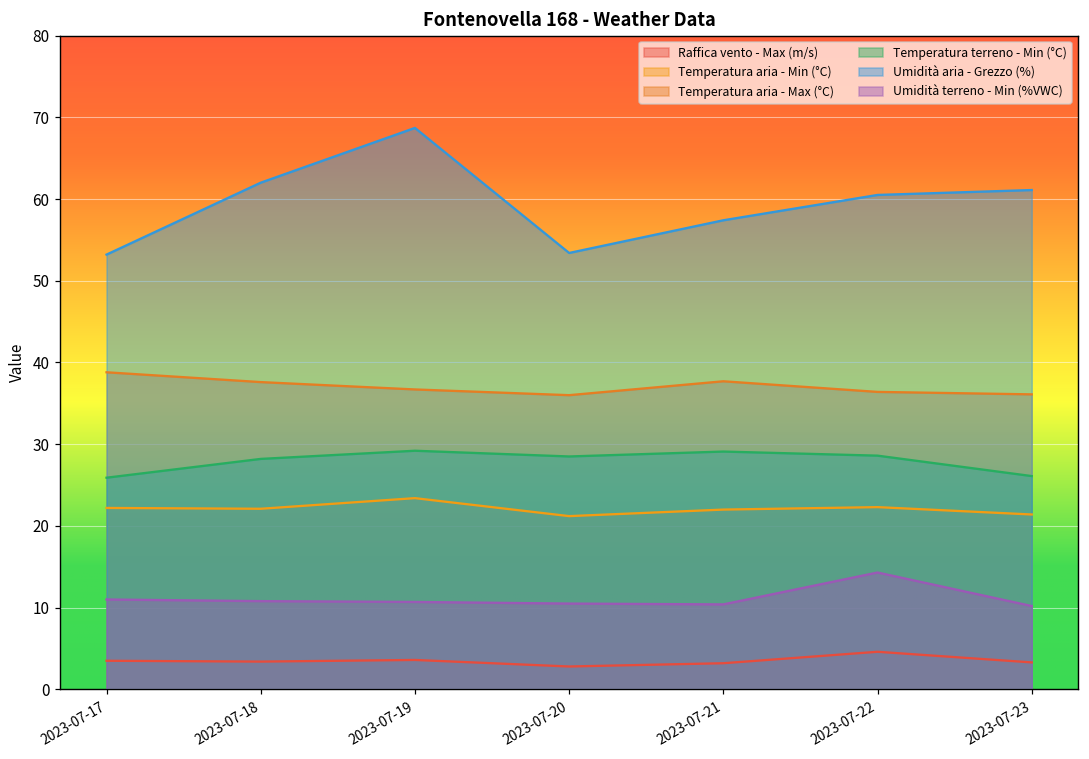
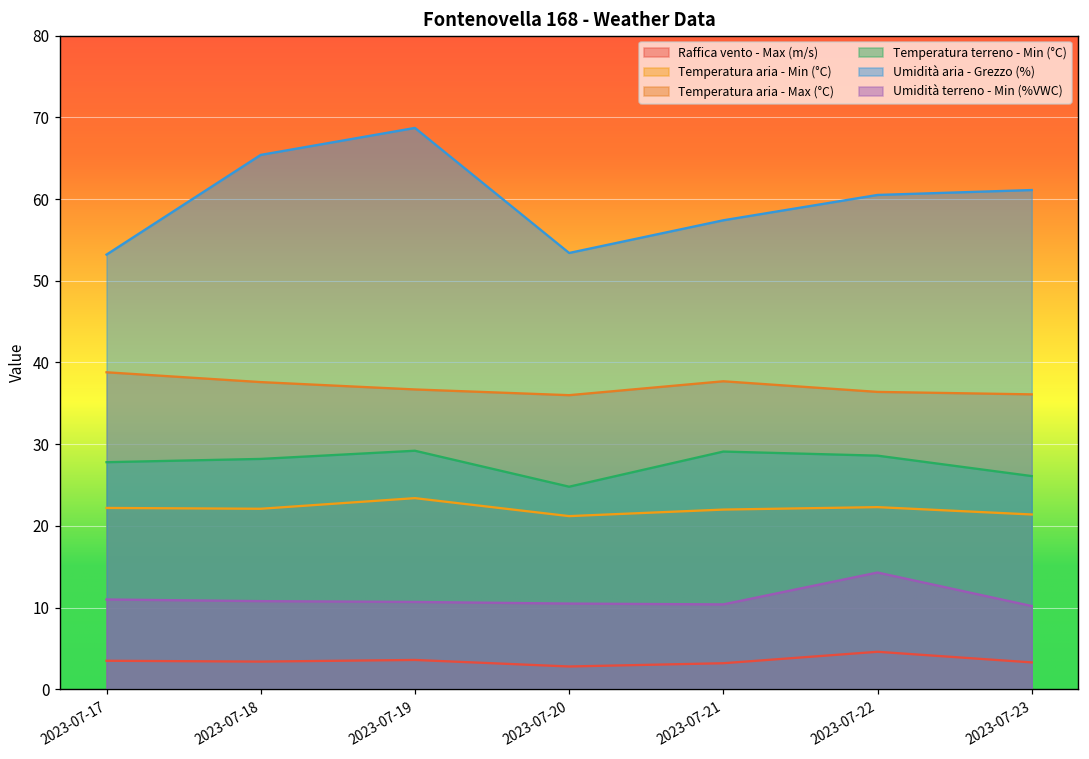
Temperatura terreno - Min (°C), 2023-07-17: 26 -> 28
Umidità aria - Grezzo (%), 2023-07-18: 62 -> 65
Temperatura terreno - Min (°C), 2023-07-20: 29 -> 25
